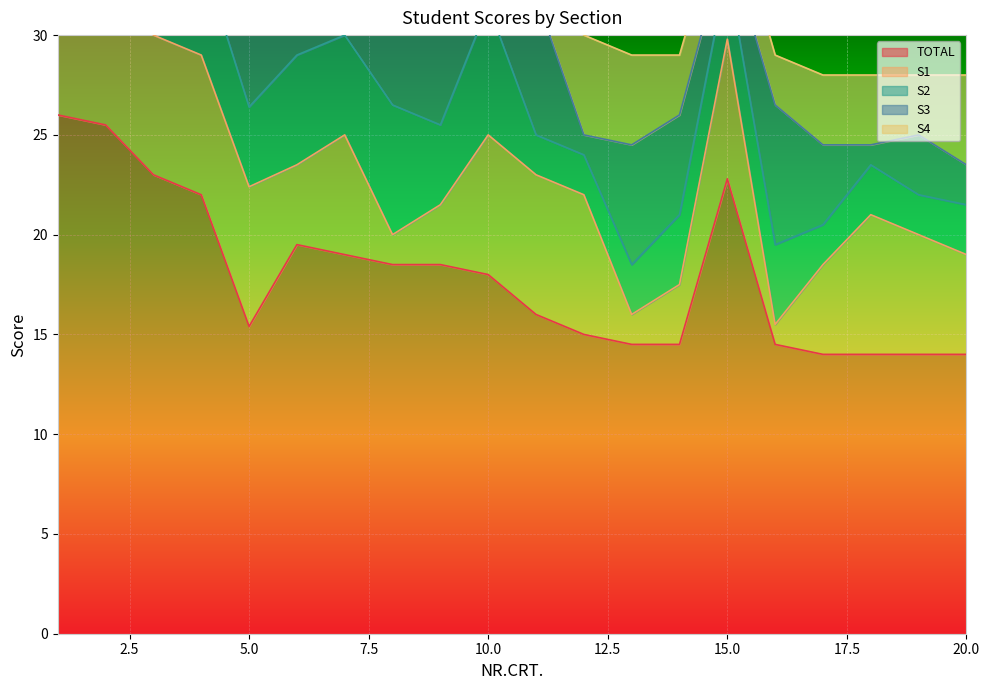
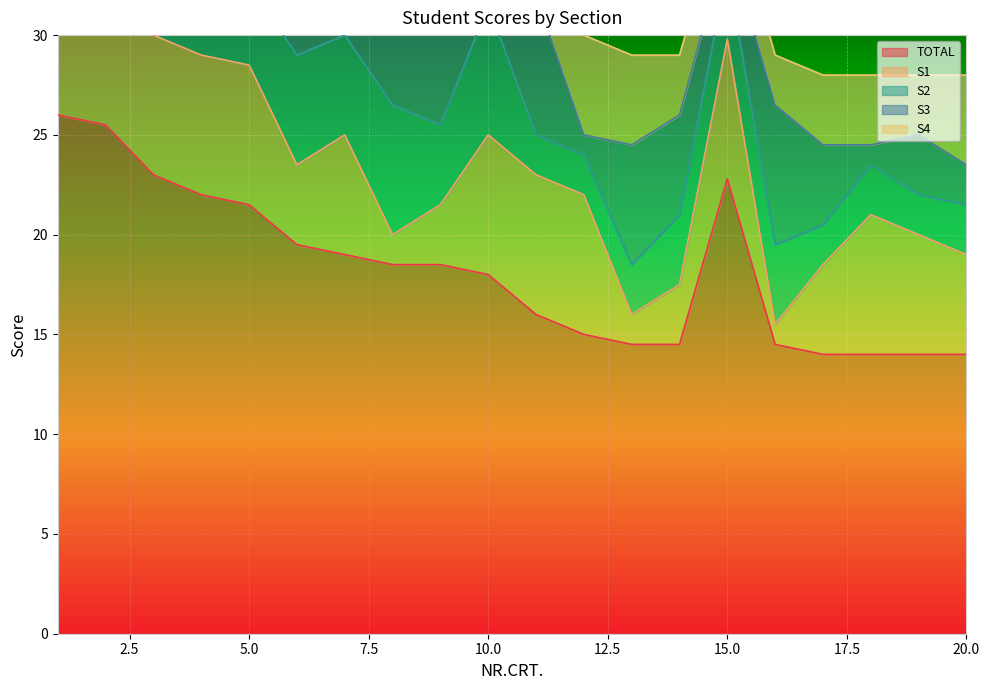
TOTAL, 5.0: 15.4 -> 21.5
